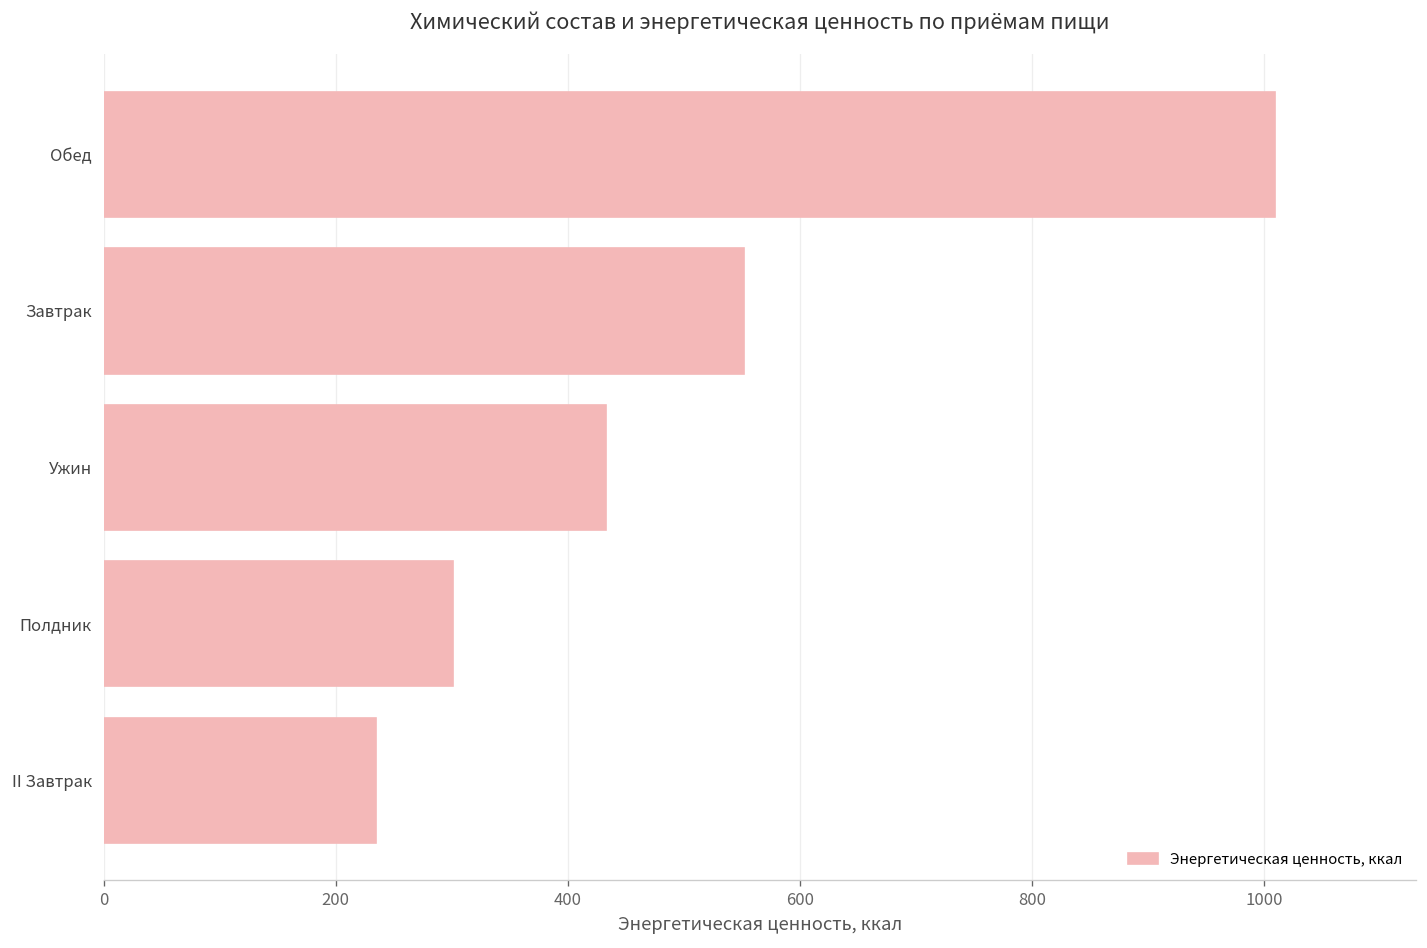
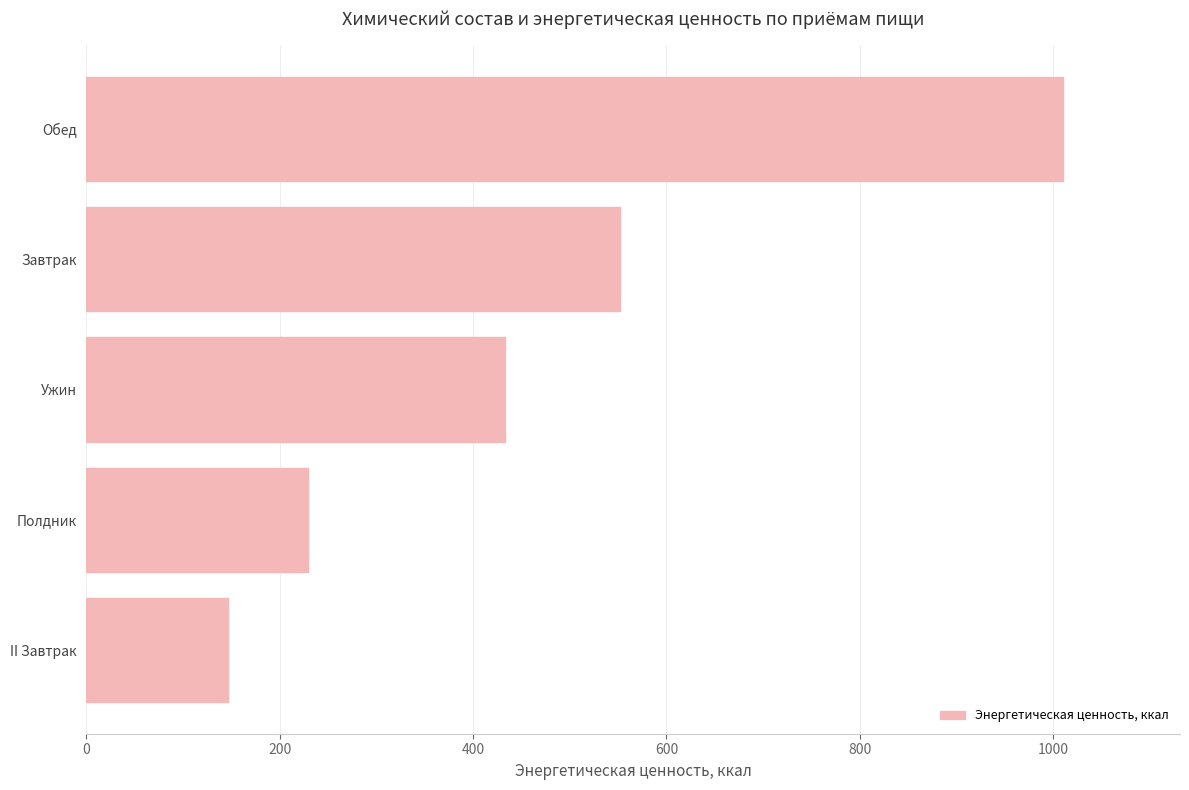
Полдник: 300 -> 230
II Завтрак: 240 -> 150
